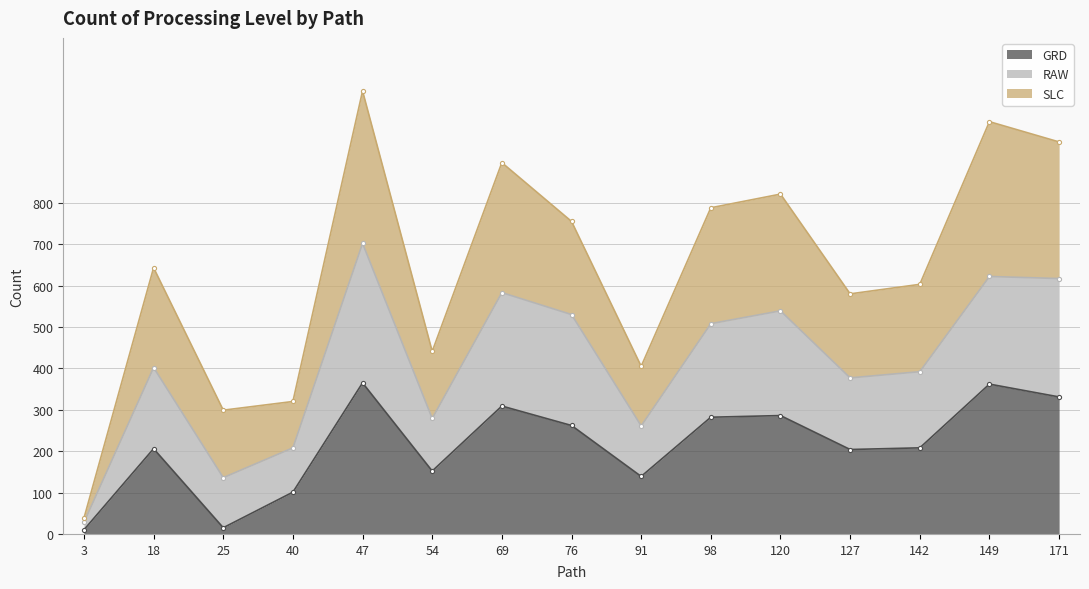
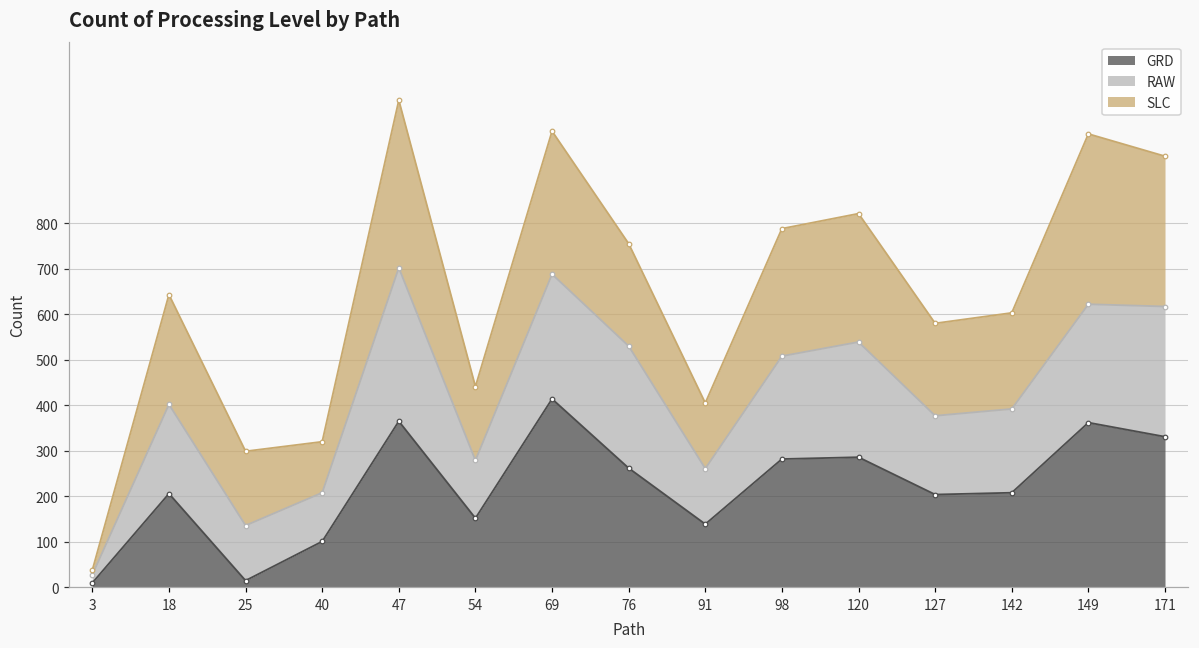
GRD, 69: 310 -> 410
